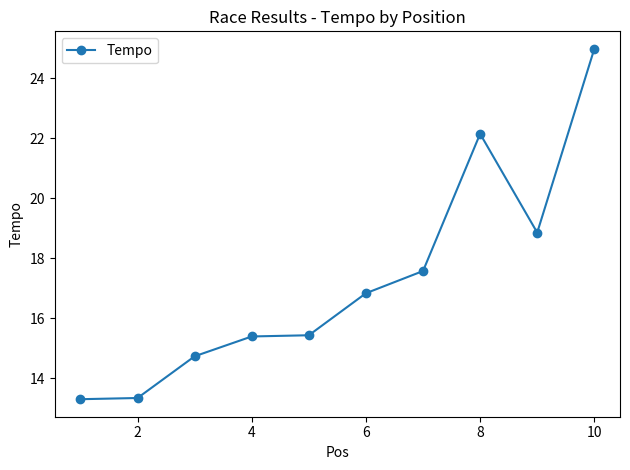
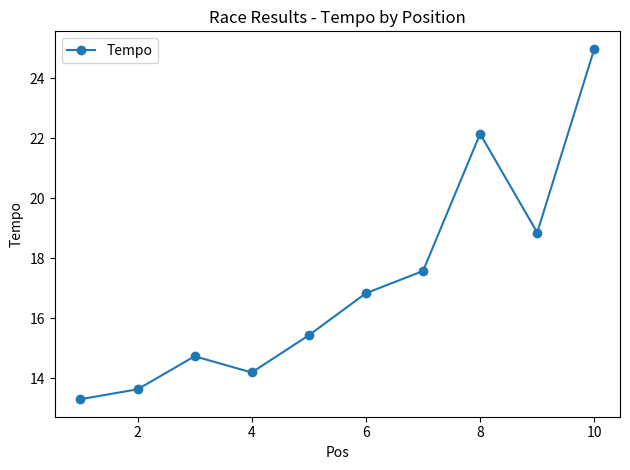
2: 13.4 -> 13.6
4: 15.4 -> 14.2
